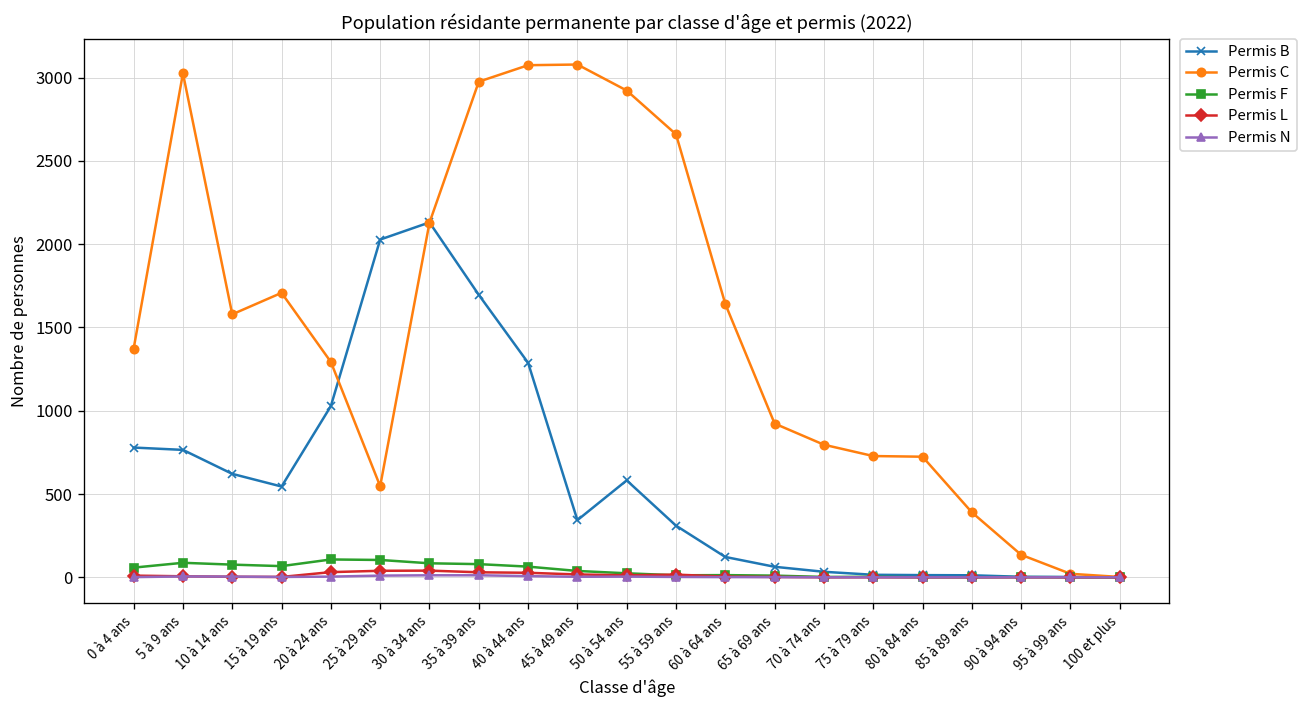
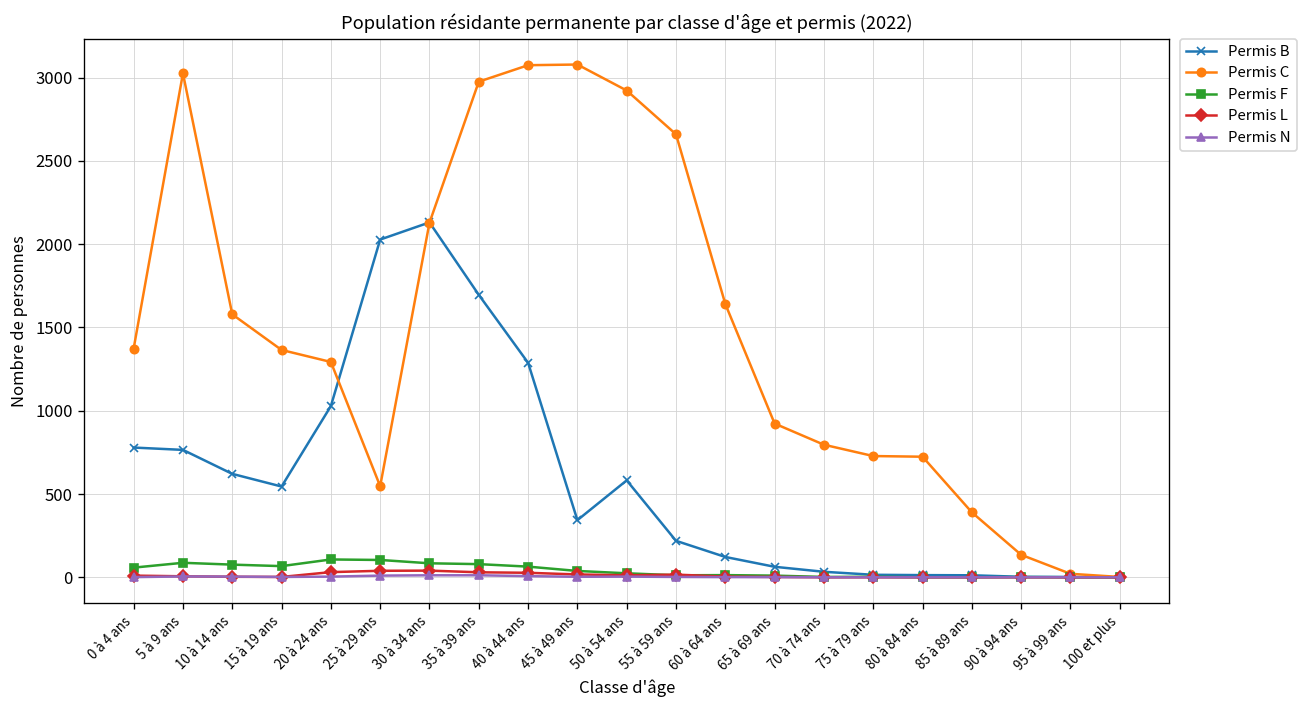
Permis C, 15 à 19 ans: 1710 -> 1370
Permis B, 55 à 59 ans: 310 -> 220
